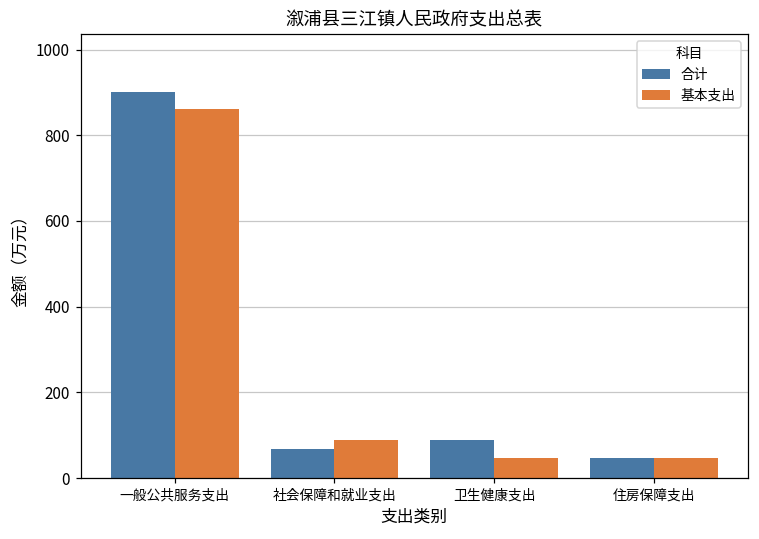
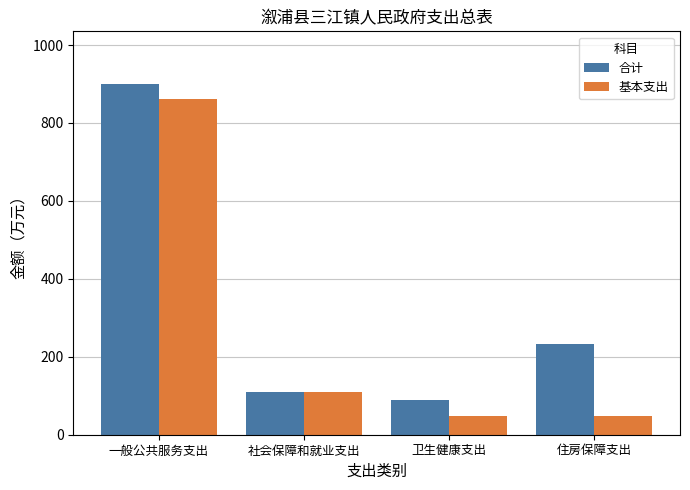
合计, 社会保障和就业支出: 70 -> 110
基本支出, 社会保障和就业支出: 90 -> 110
合计, 住房保障支出: 50 -> 230
